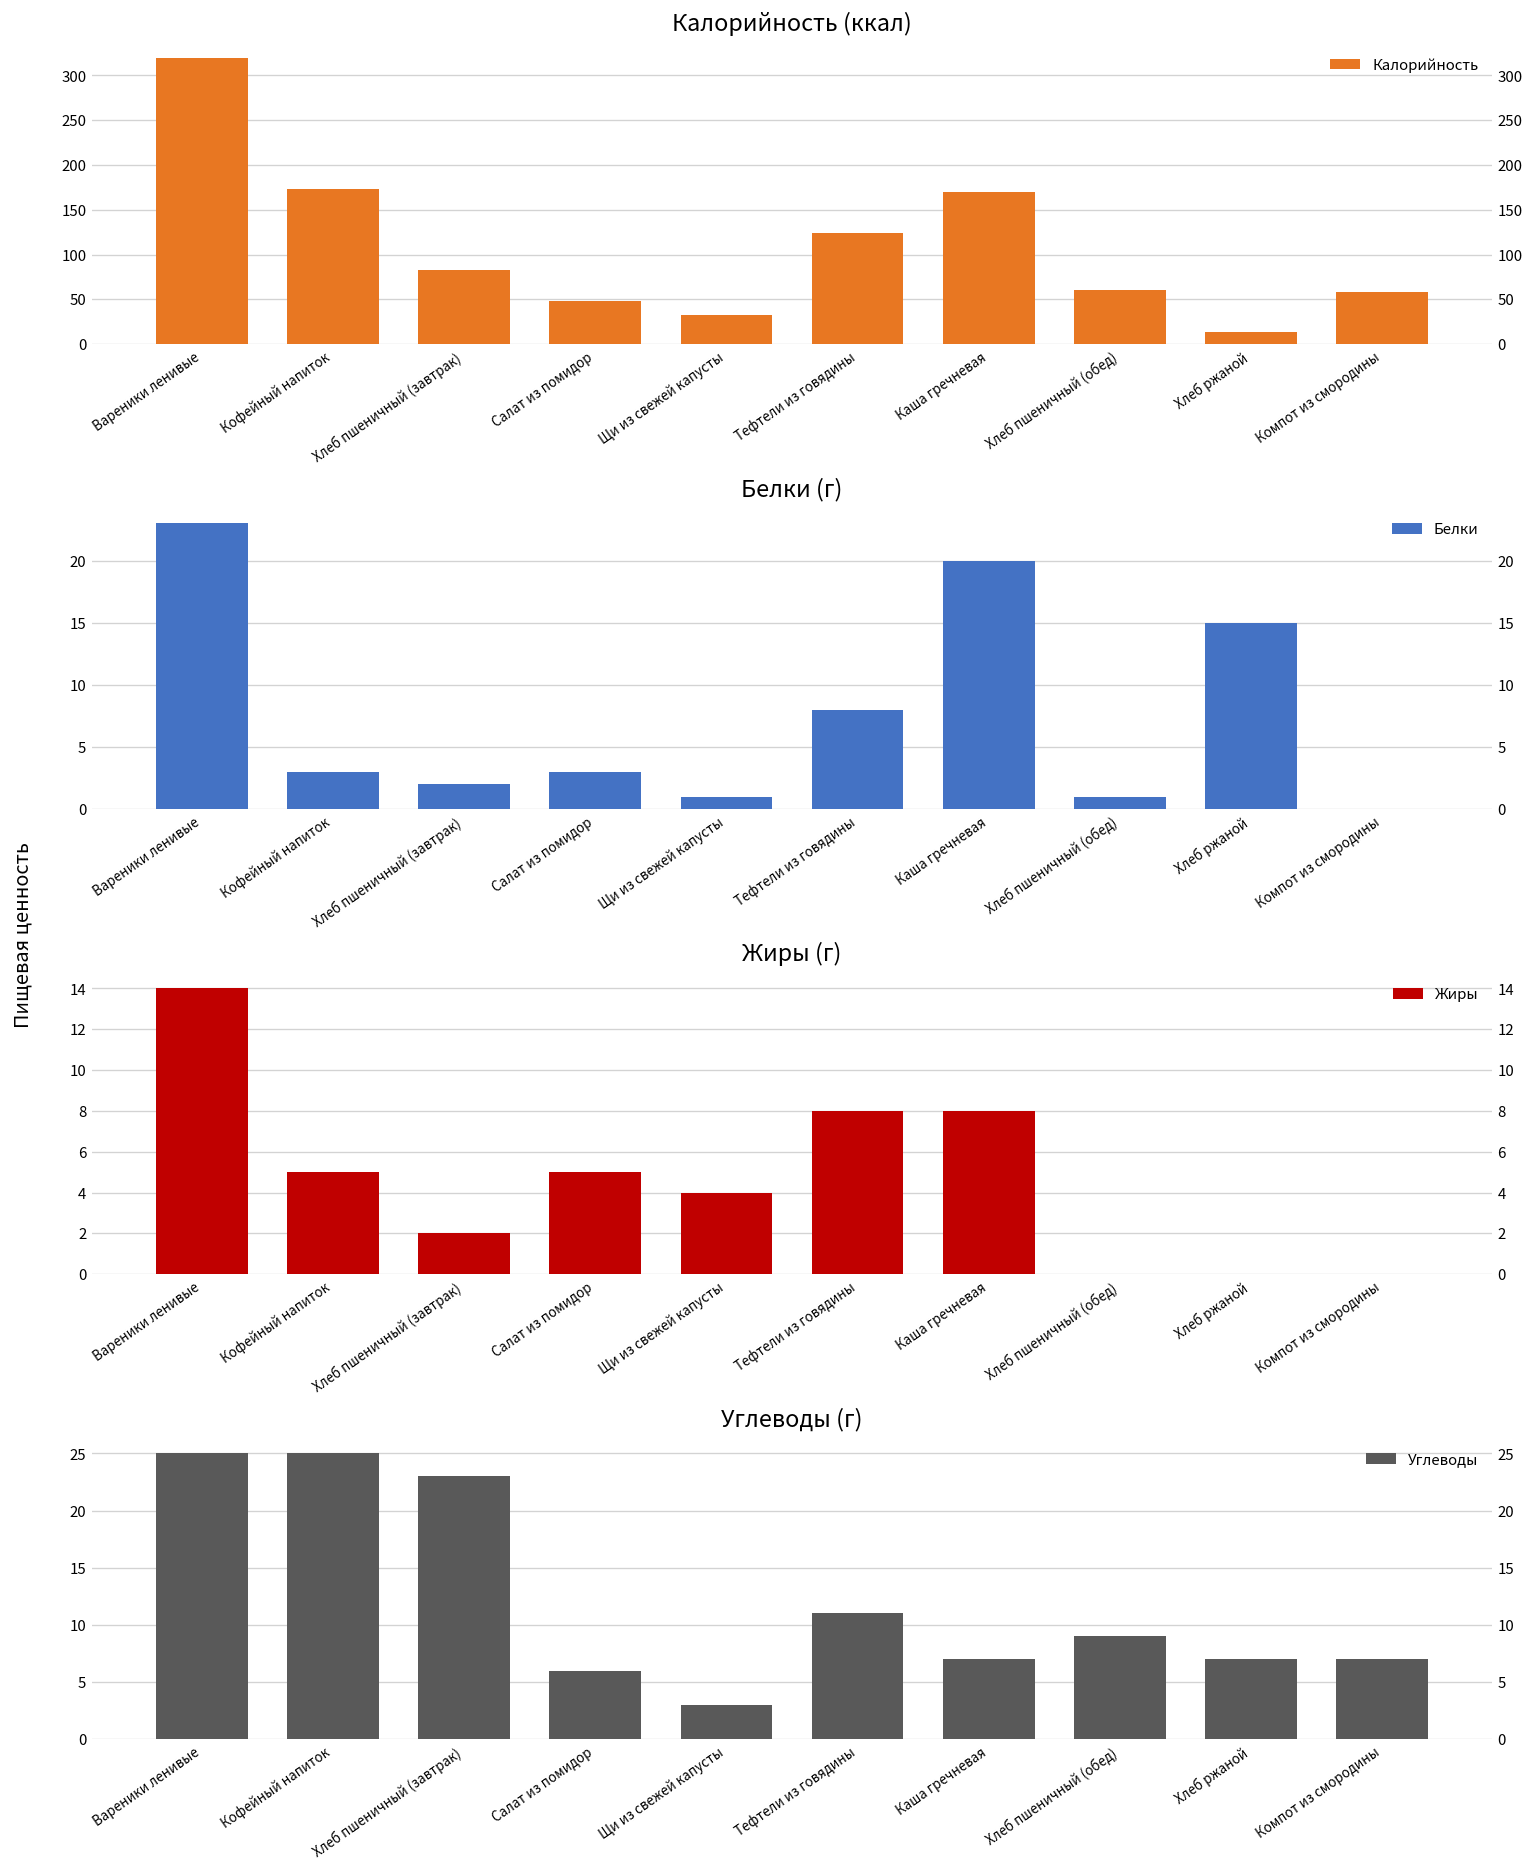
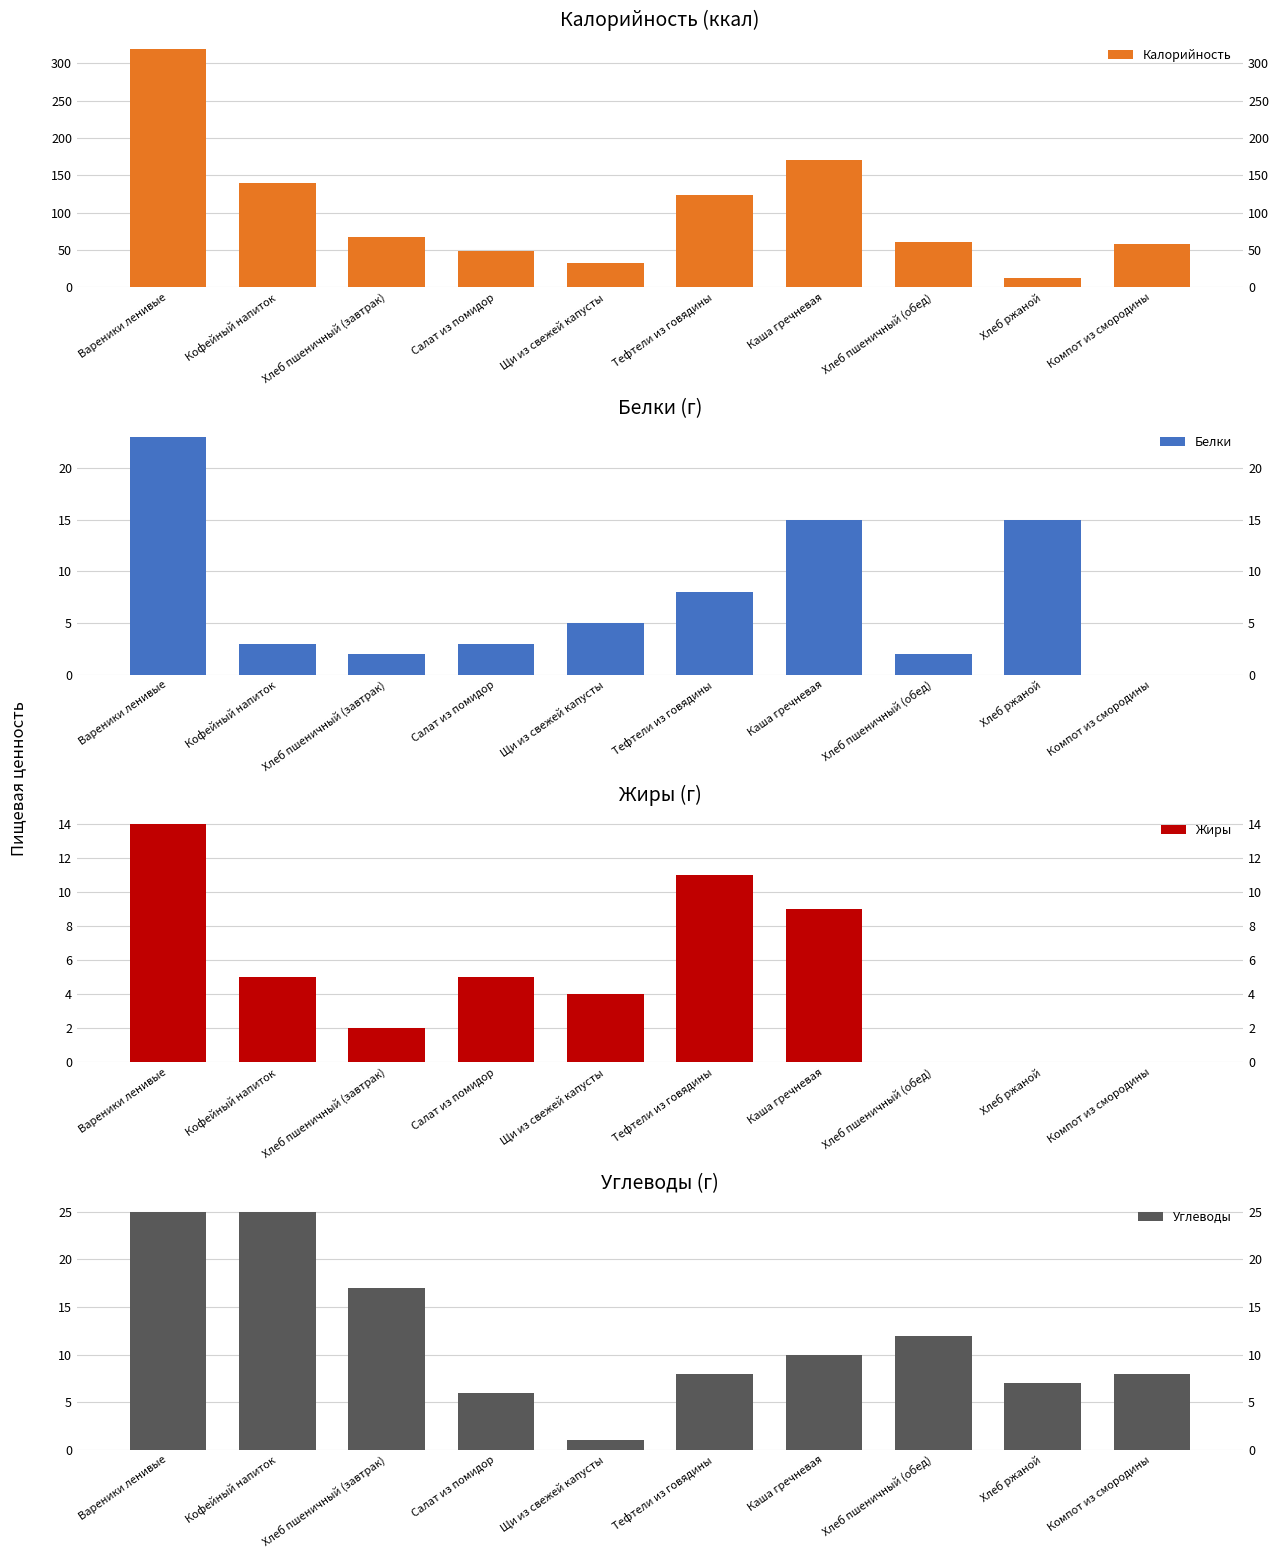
Калорийность (ккал), Кофейный напиток: 170 -> 140
Калорийность (ккал), Хлеб пшеничный (завтрак): 80 -> 70
Белки (г), Щи из свежей капусты: 1 -> 5
Белки (г), Каша гречневая: 20 -> 15
Белки (г), Хлеб пшеничный (обед): 1 -> 2
Жиры (г), Тефтели из говядины: 8 -> 11
Жиры (г), Каша гречневая: 8 -> 9
Углеводы (г), Хлеб пшеничный (завтрак): 23 -> 17
Углеводы (г), Щи из свежей капусты: 3 -> 1
Углеводы (г), Тефтели из говядины: 11 -> 8
Углеводы (г), Каша гречневая: 7 -> 10
Углеводы (г), Хлеб пшеничный (обед): 9 -> 12
Углеводы (г), Компот из смородины: 7 -> 8
